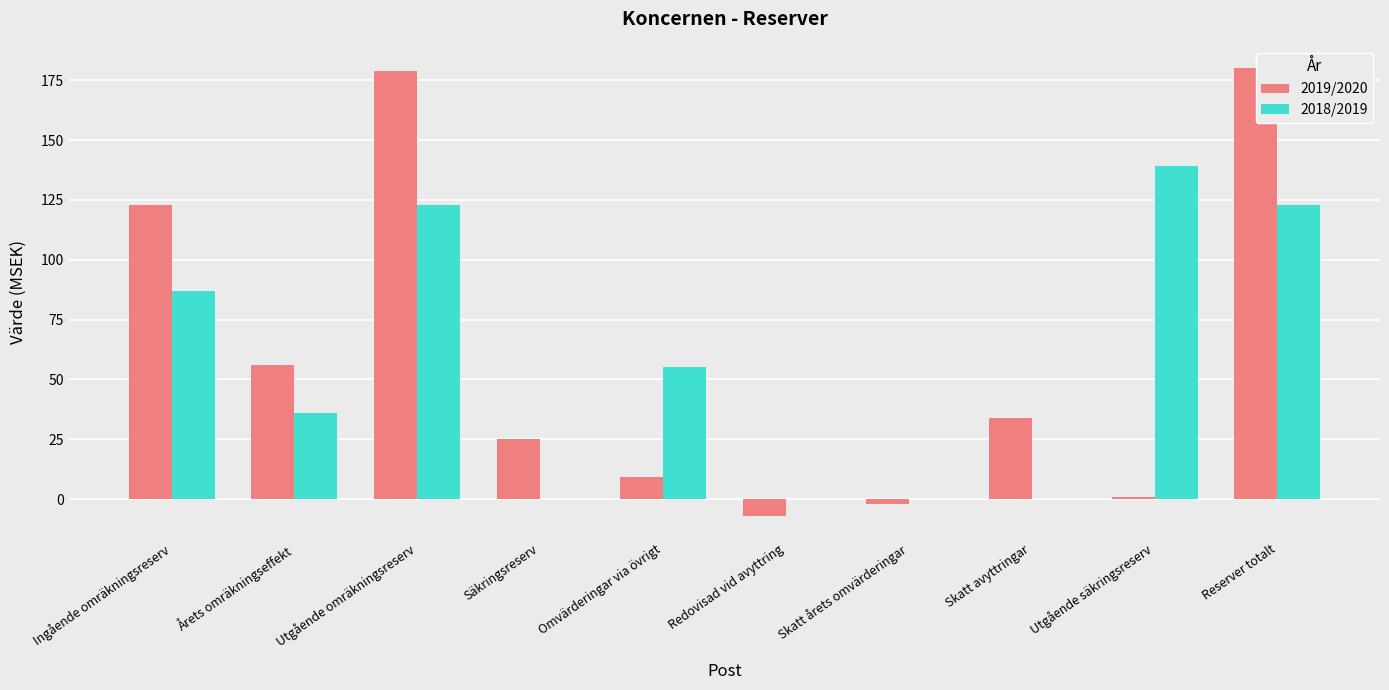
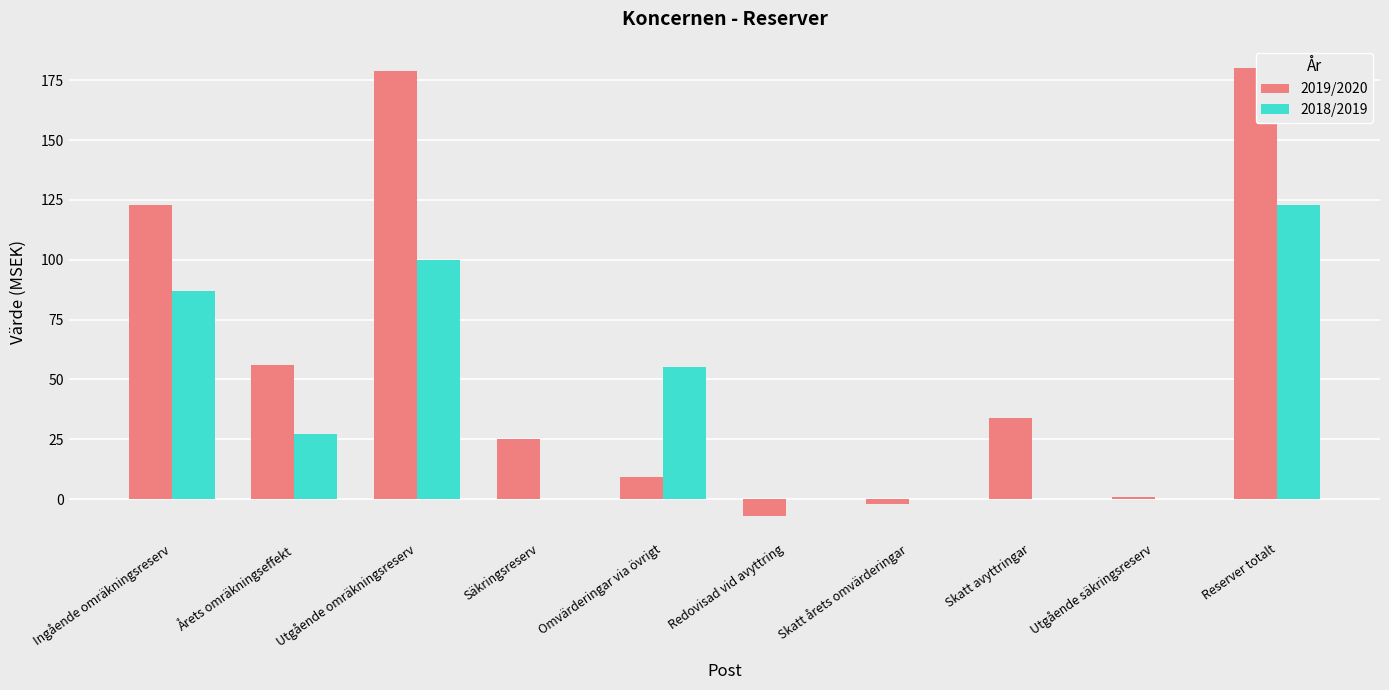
2018/2019, Årets omräkningseffekt: 36 -> 27
2018/2019, Utgående omräkningsreserv: 123 -> 100
2018/2019, Utgående säkringsreserv: 139 -> 0
